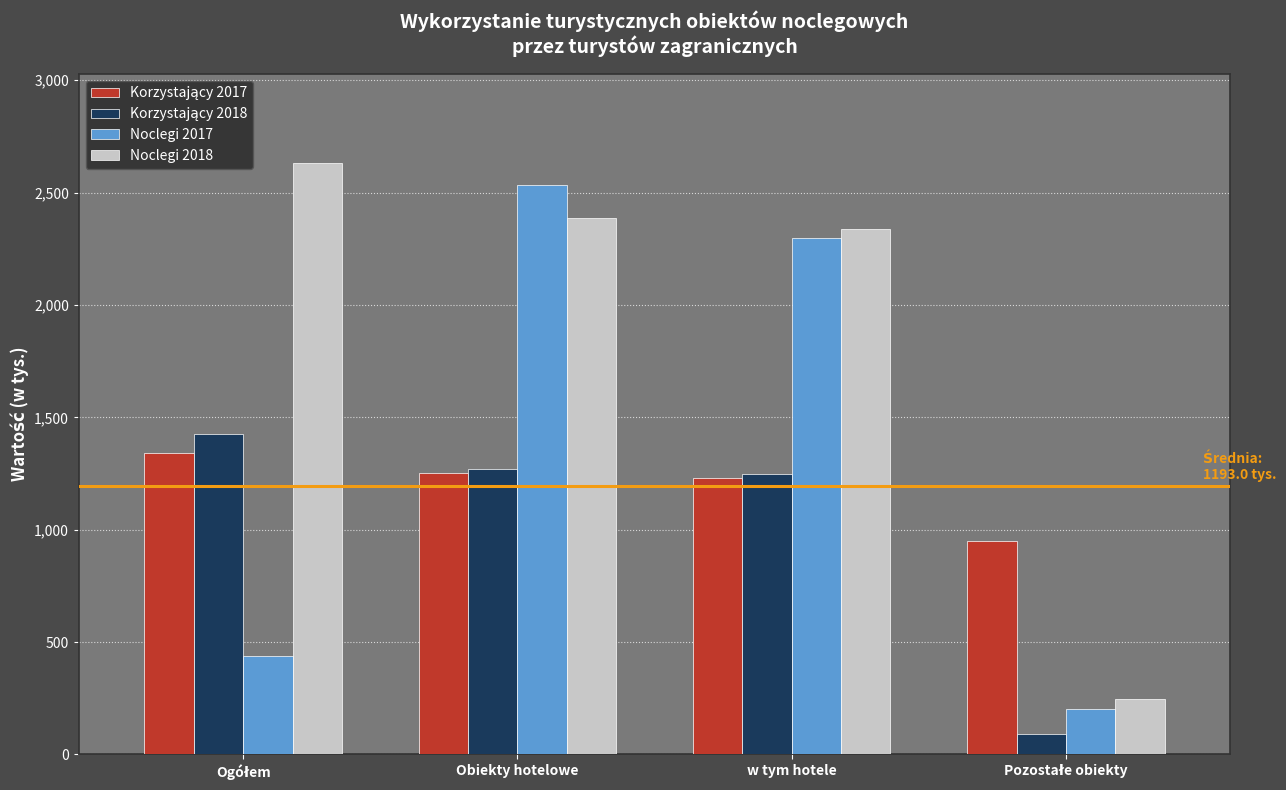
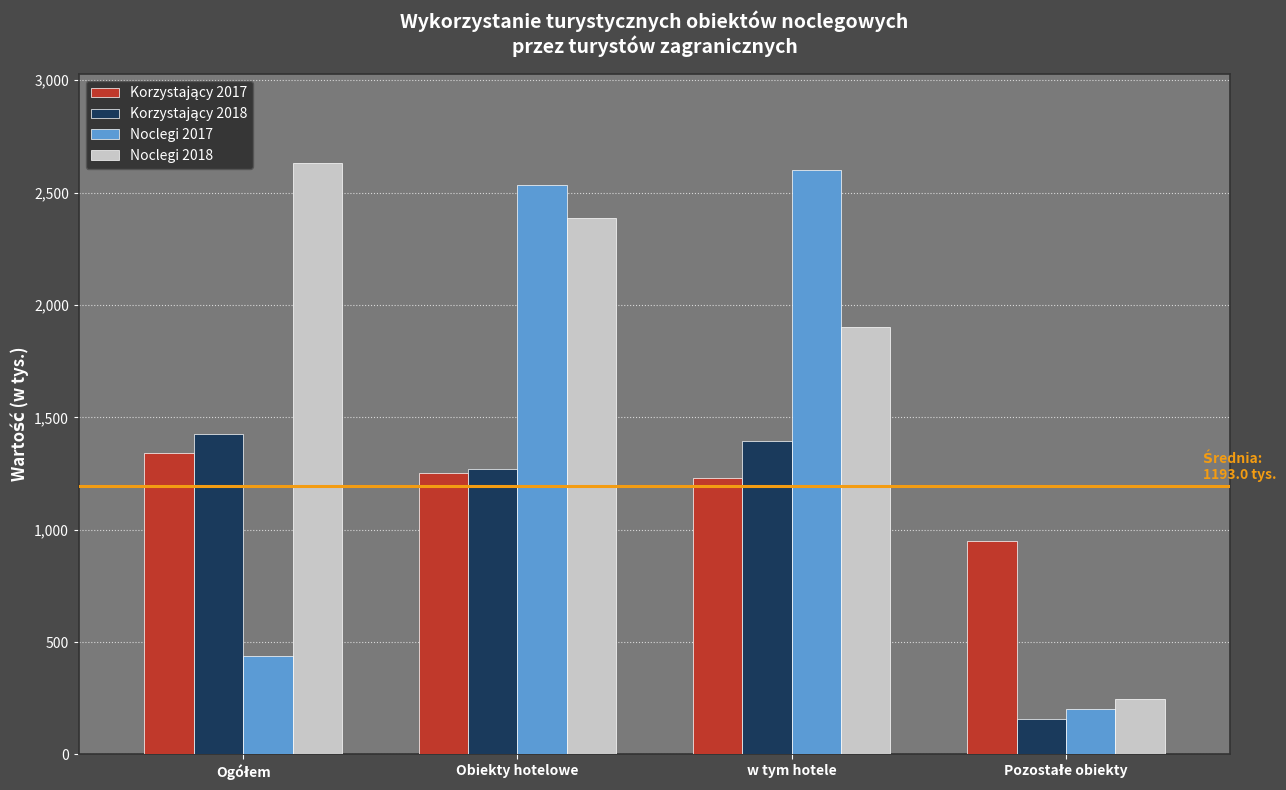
Korzystający 2018, w tym hotele: 1,250 -> 1,400
Noclegi 2017, w tym hotele: 2,300 -> 2,600
Noclegi 2018, w tym hotele: 2,340 -> 1,900
Korzystający 2018, Pozostałe obiekty: 90 -> 160
